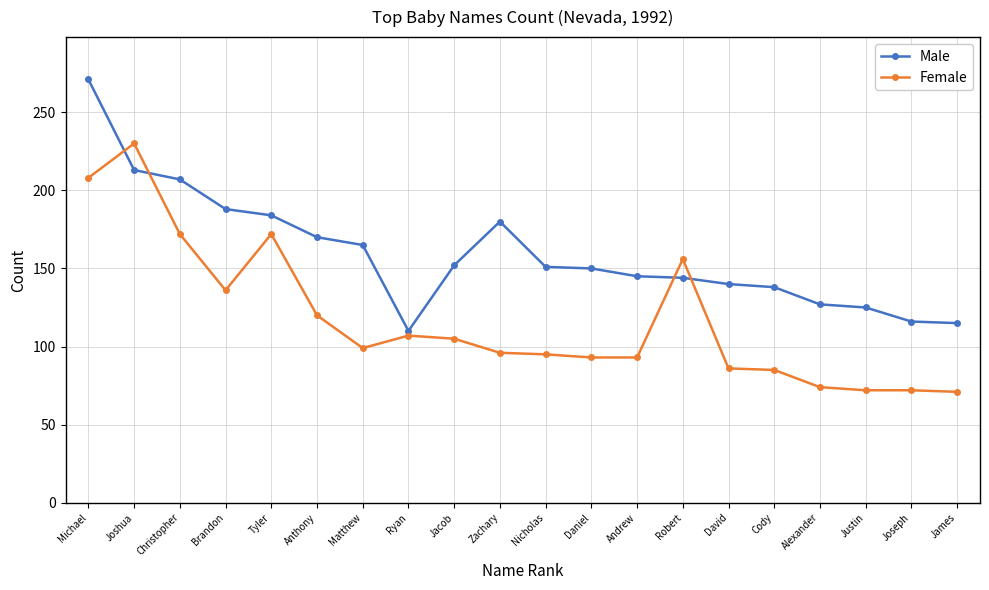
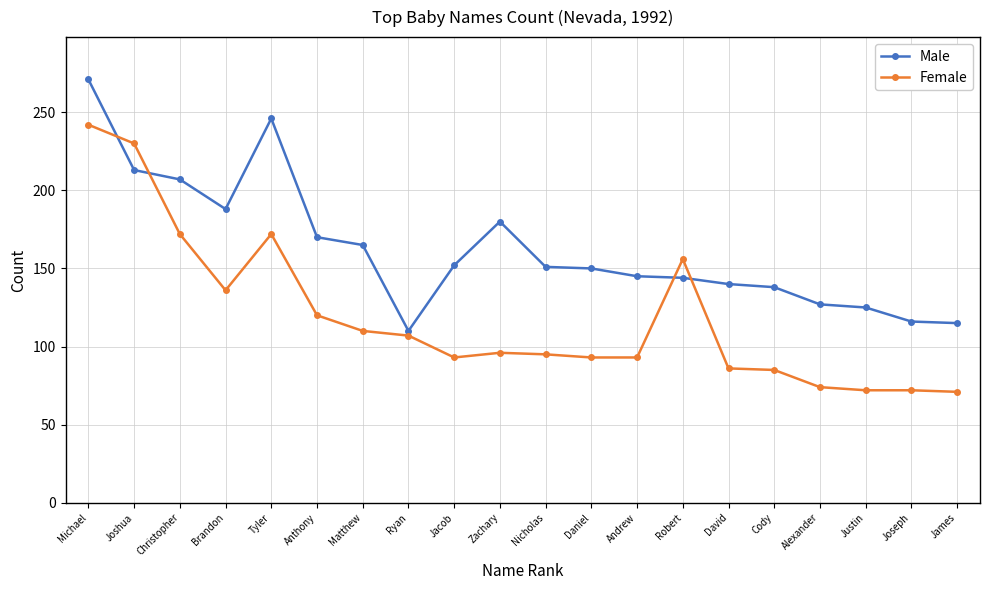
Female, Michael: 208 -> 242
Male, Tyler: 184 -> 246
Female, Matthew: 99 -> 110
Female, Jacob: 105 -> 93
